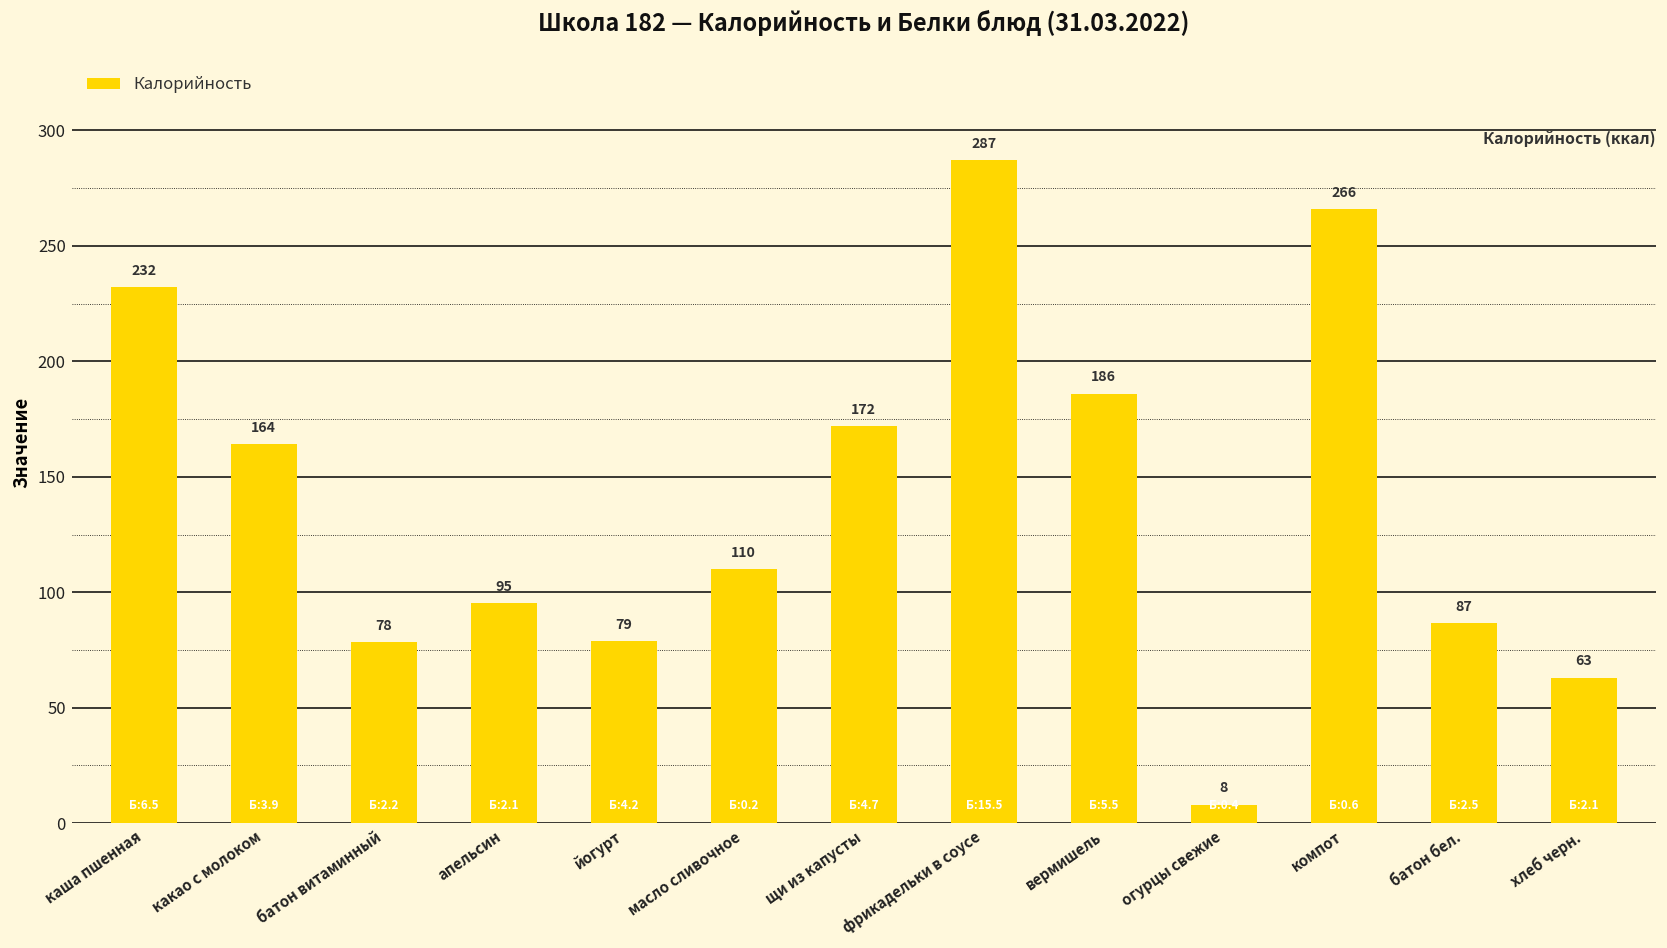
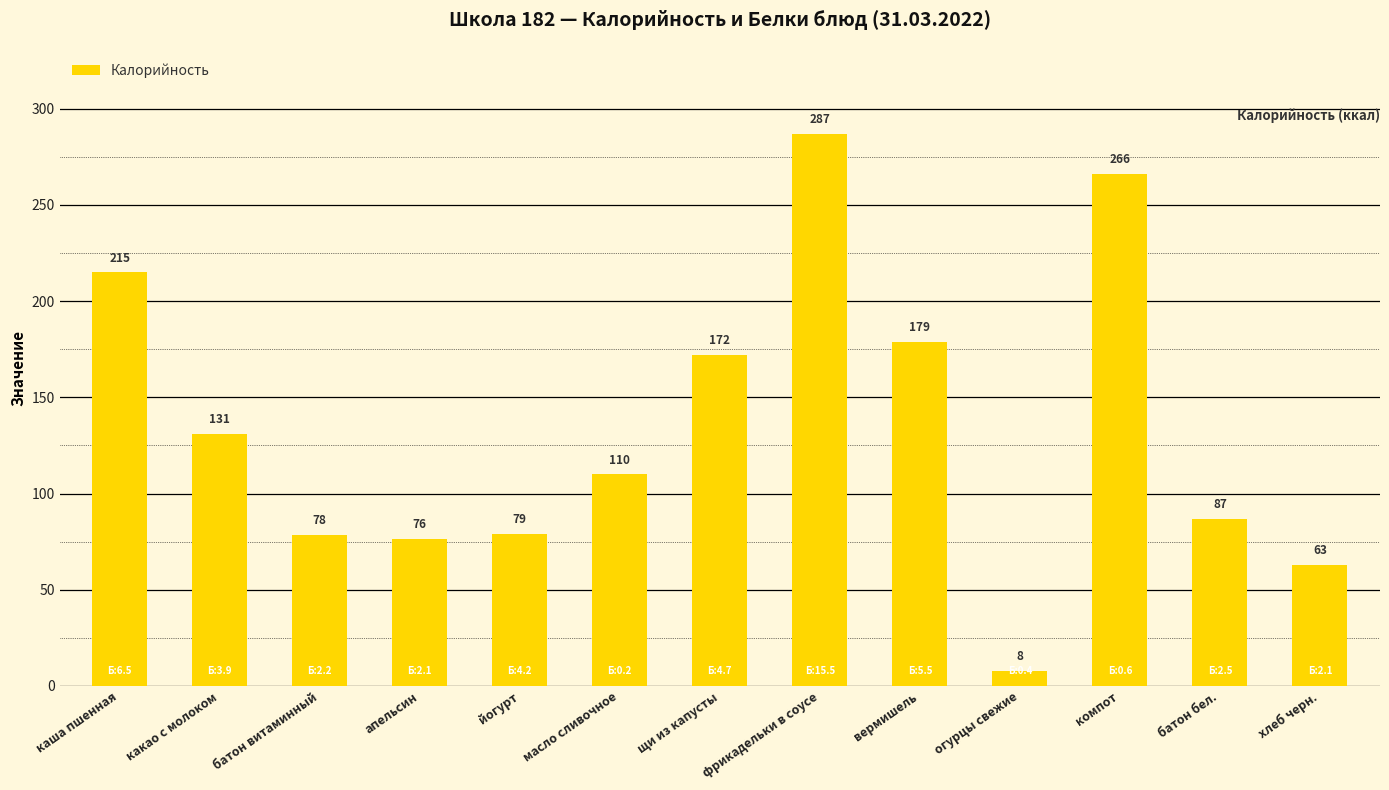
каша пшенная: 232 -> 215
какао с молоком: 164 -> 131
апельсин: 95 -> 76
вермишель: 186 -> 179
